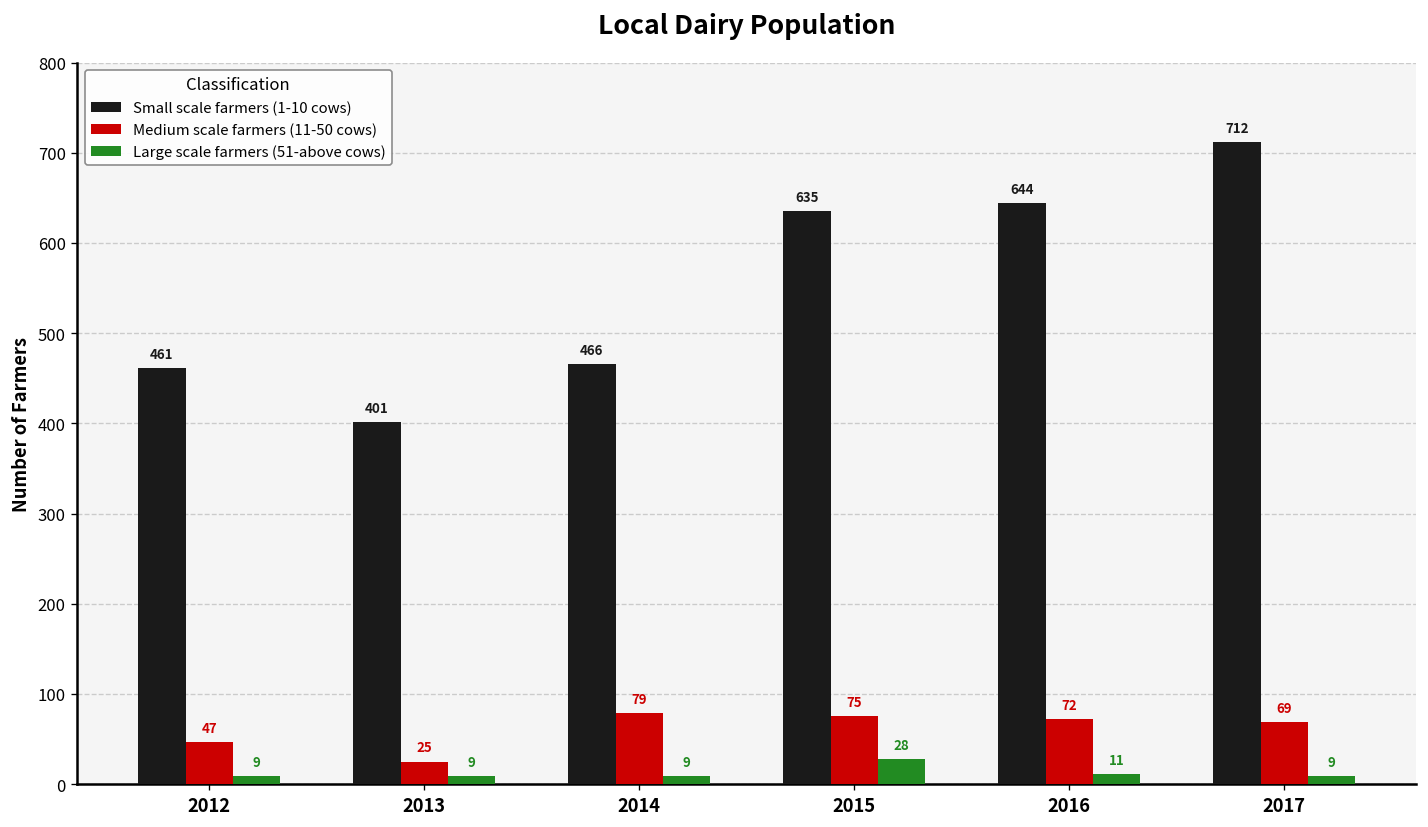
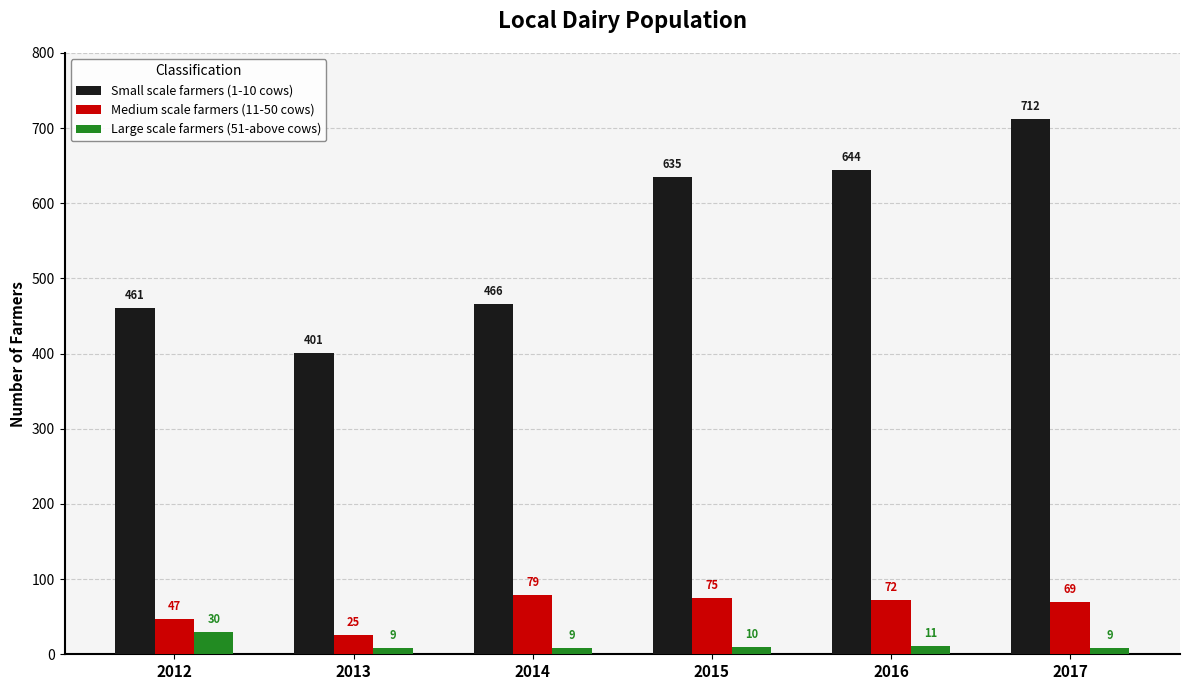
Large scale farmers (51-above cows), 2012: 9 -> 30
Large scale farmers (51-above cows), 2015: 28 -> 10
